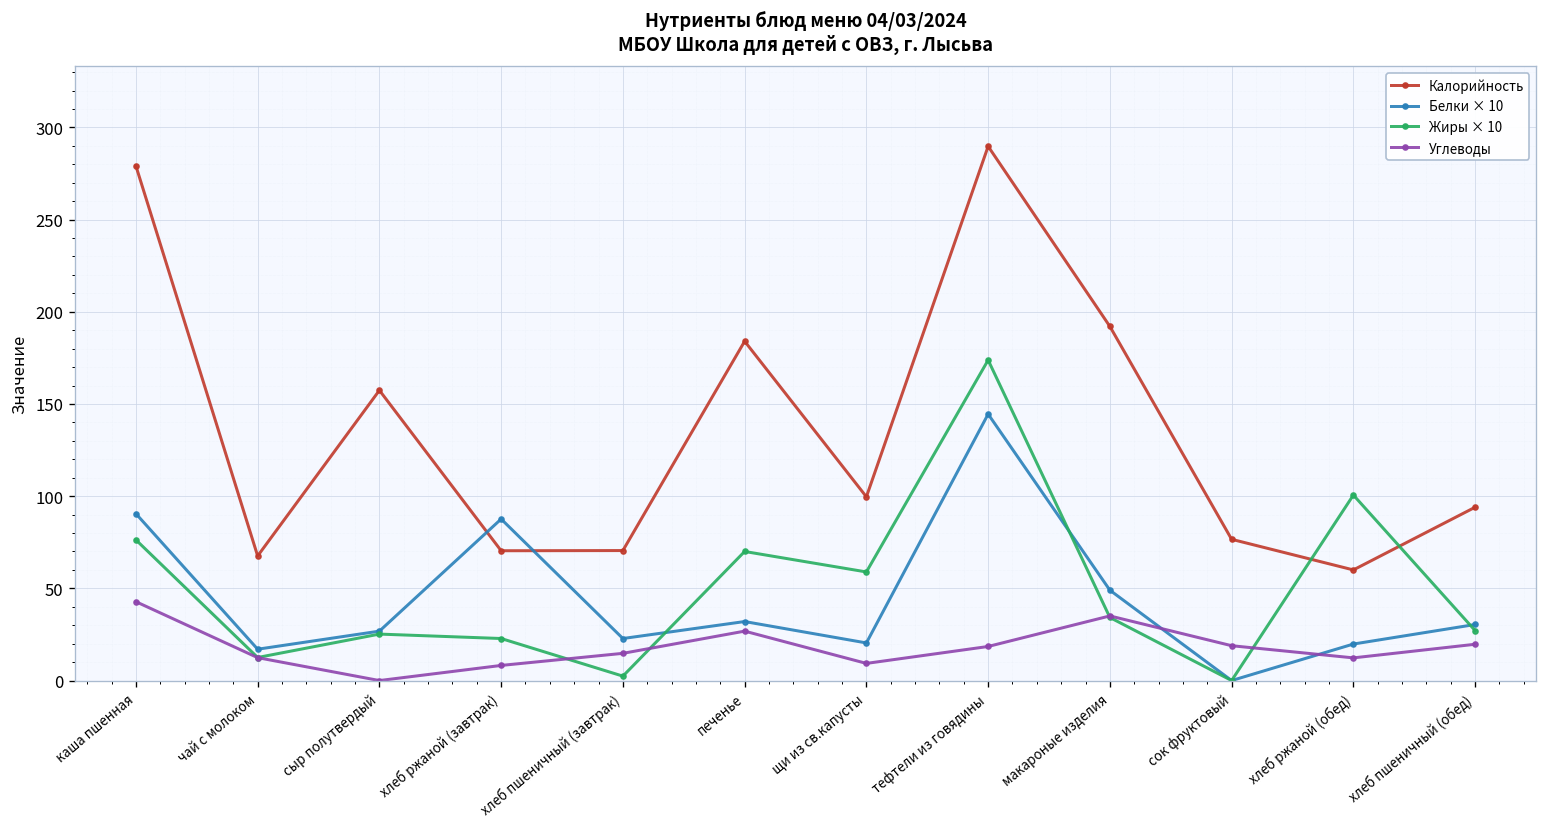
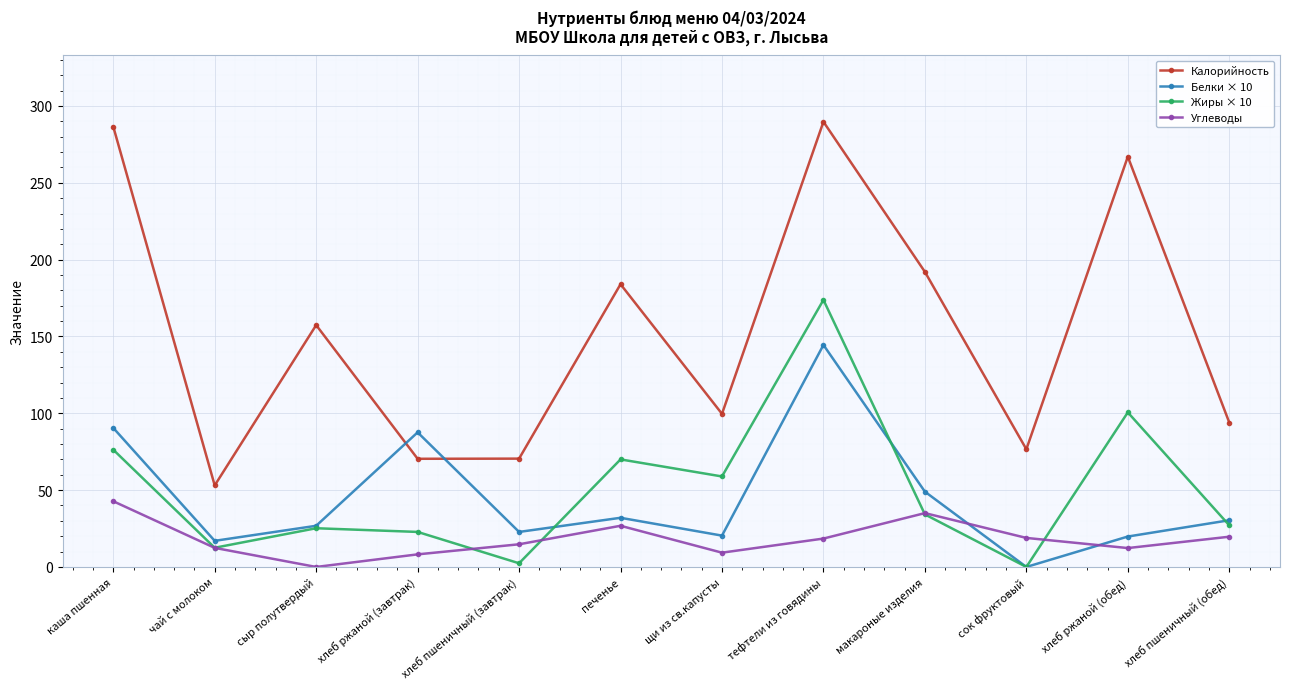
Калорийность, каша пшенная: 279 -> 287
Калорийность, чай с молоком: 68 -> 53
Калорийность, хлеб ржаной (обед): 60 -> 267
